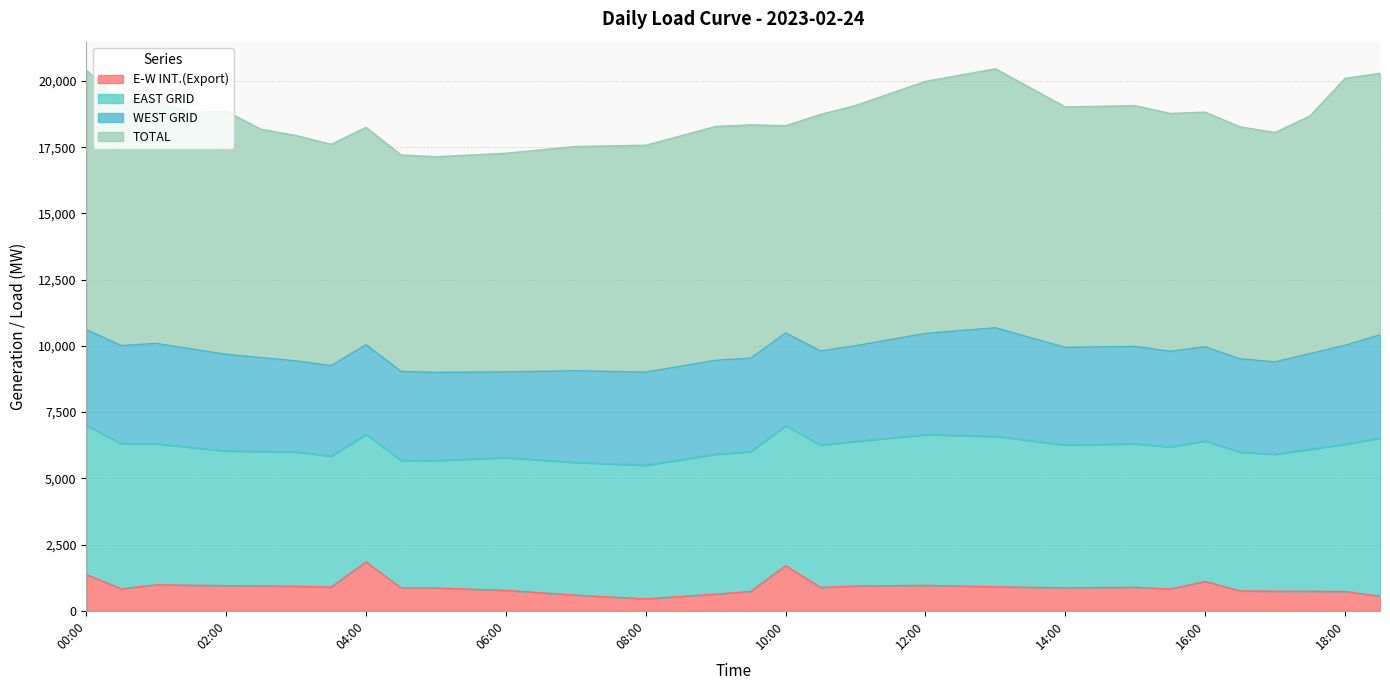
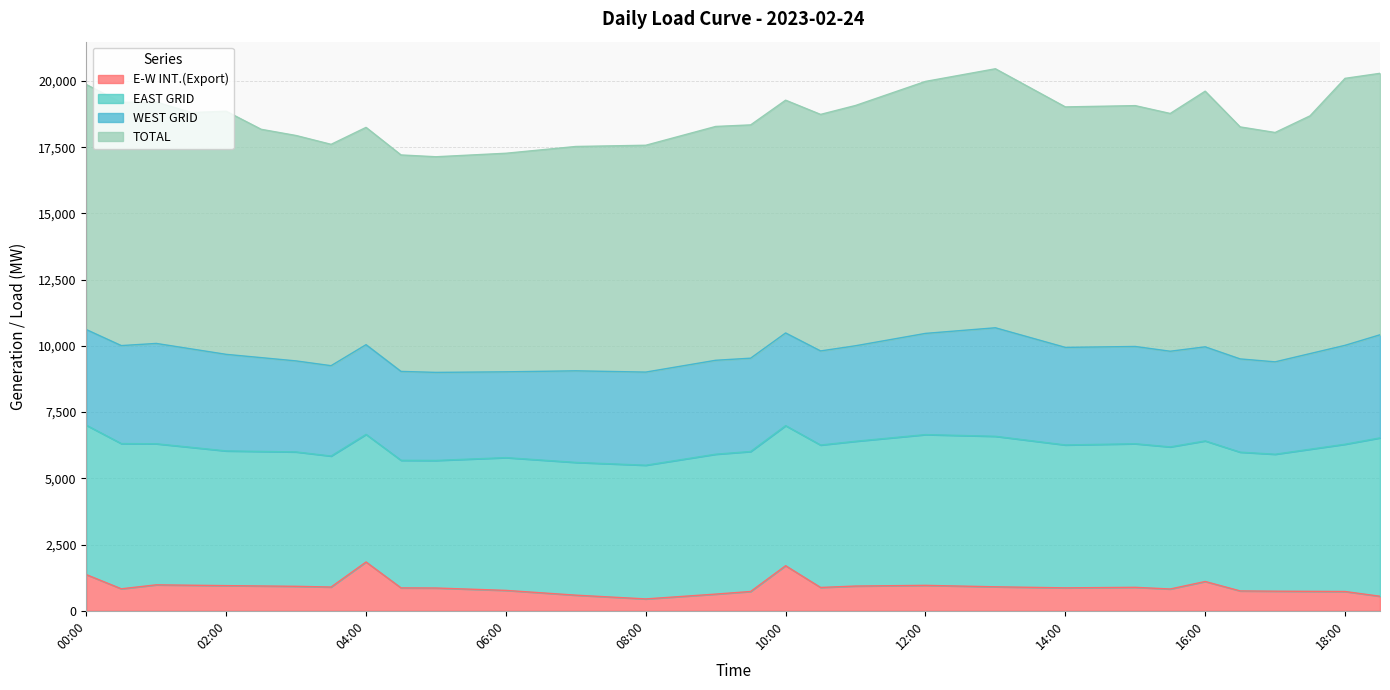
TOTAL, 00:00: 9,800 -> 9,300
TOTAL, 10:00: 7,800 -> 8,800
TOTAL, 16:00: 8,900 -> 9,700
